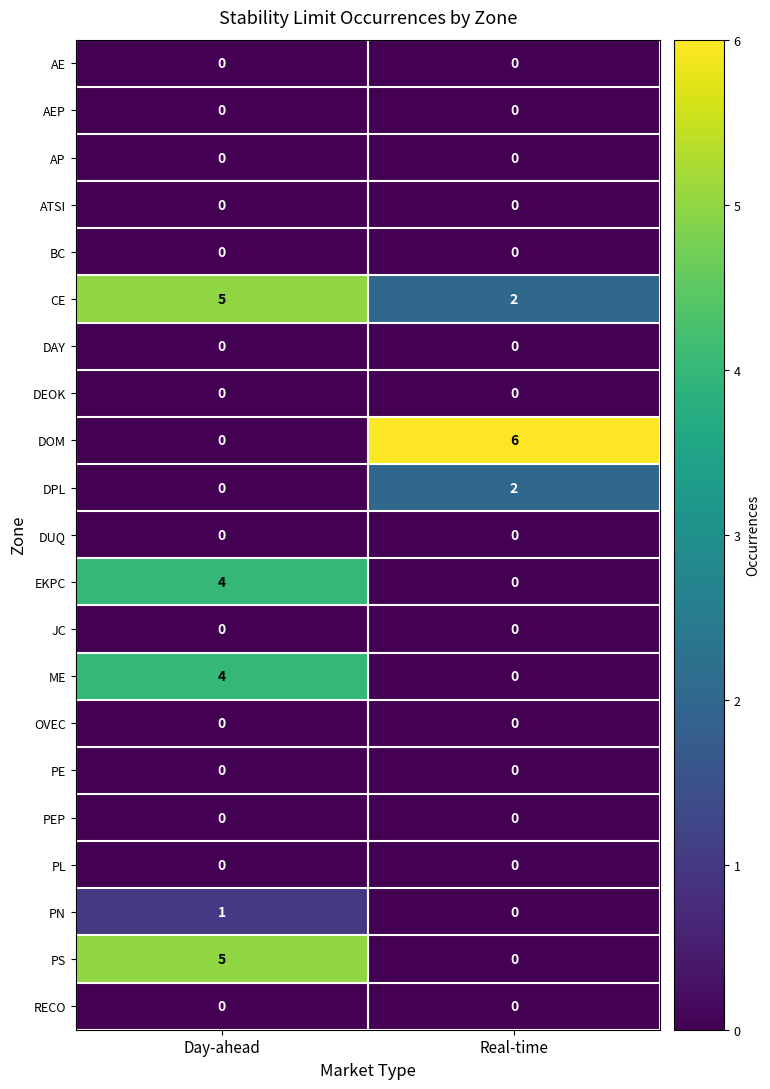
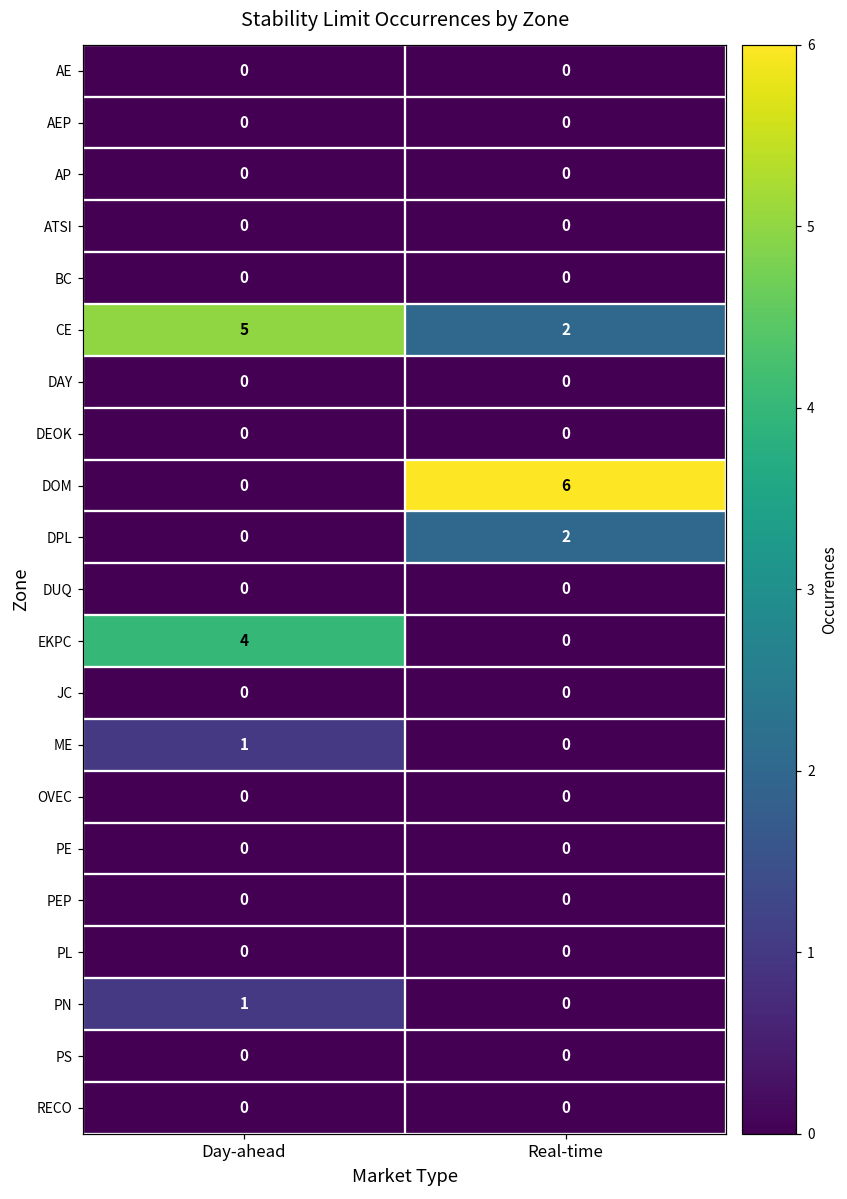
ME, Day-ahead: 4 -> 1
PS, Day-ahead: 5 -> 0
